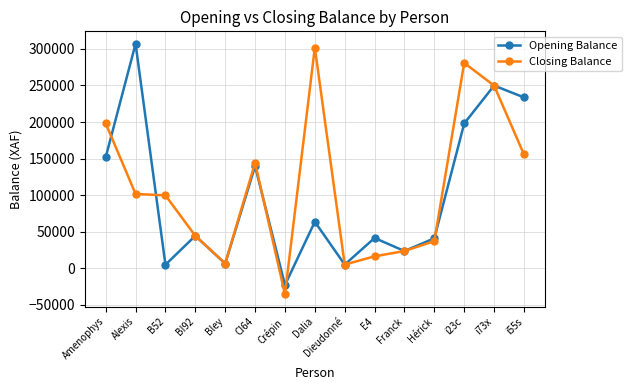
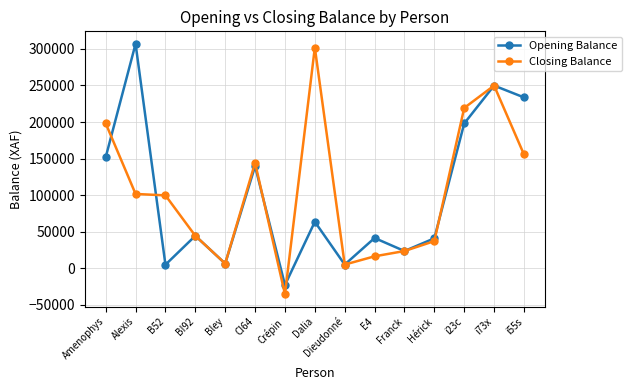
Closing Balance, i23c: 280000 -> 220000
